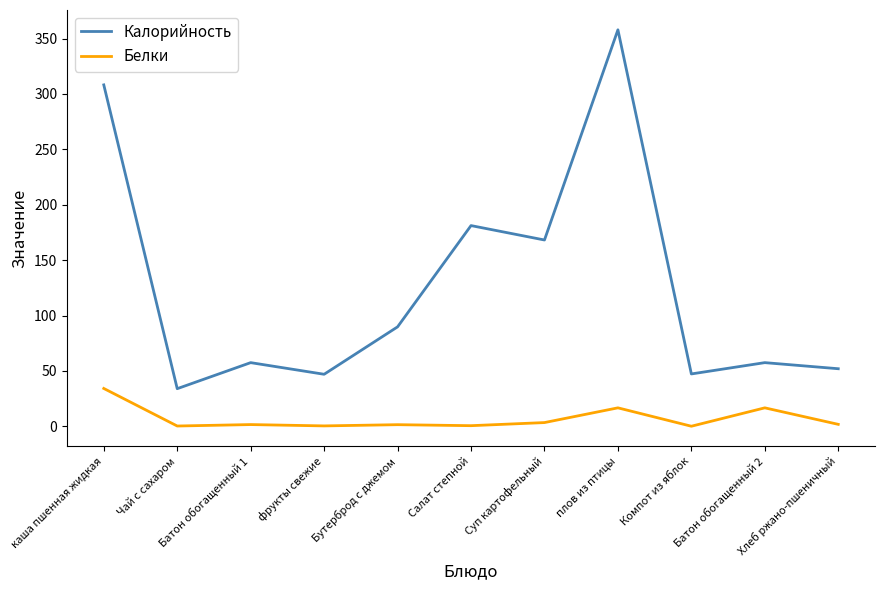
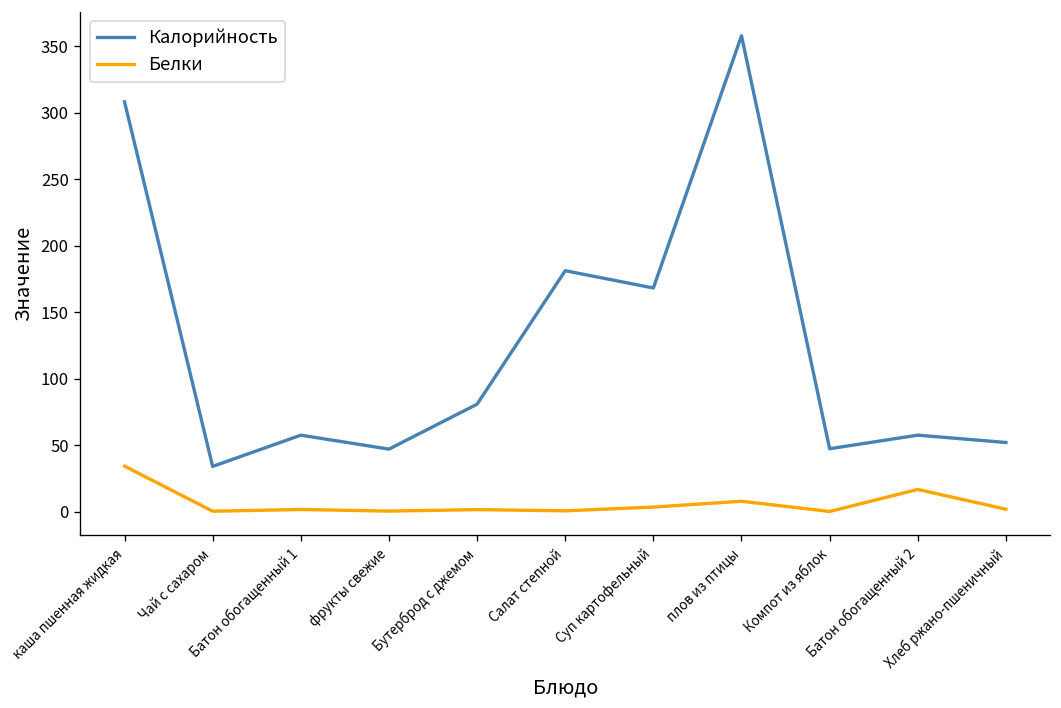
Калорийность, Бутерброд с джемом: 90 -> 81
Белки, плов из птицы: 17 -> 8
